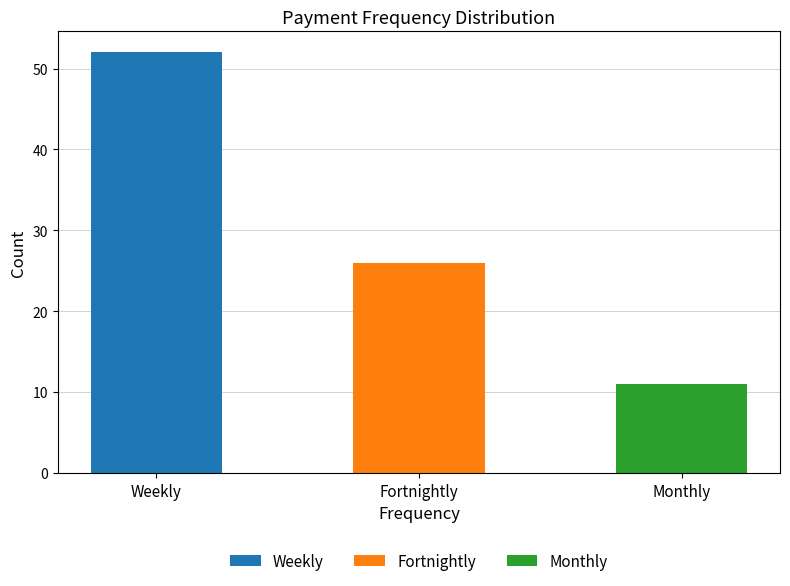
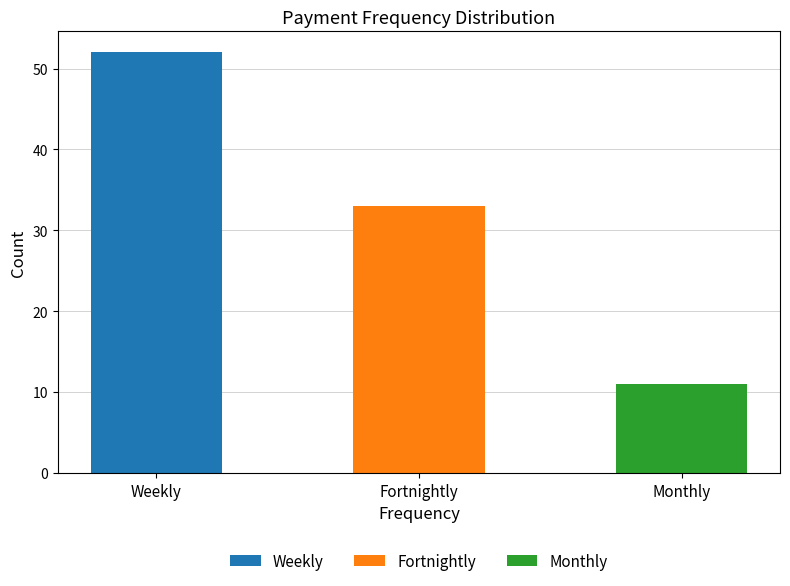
Fortnightly: 26 -> 33
